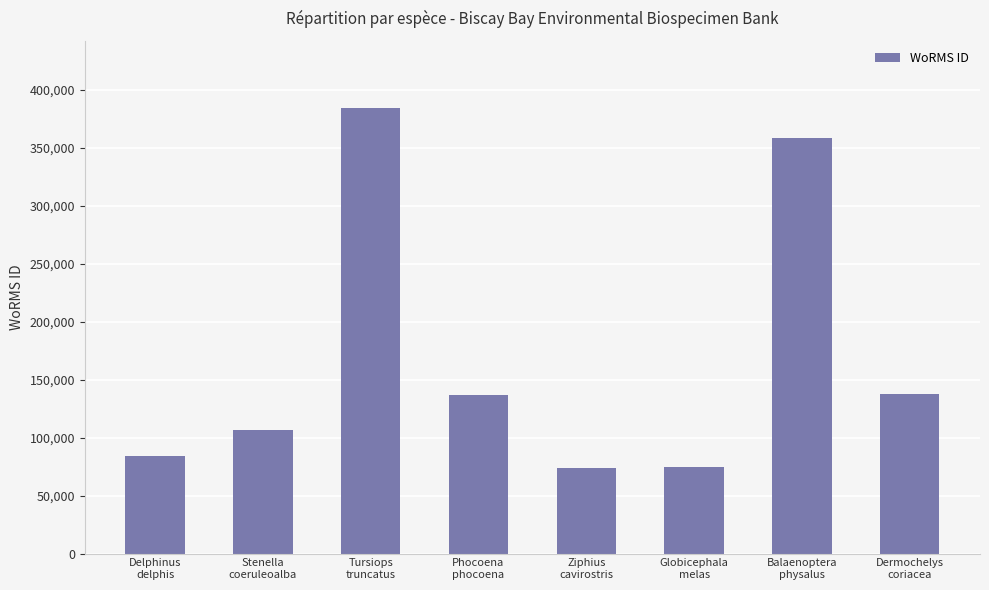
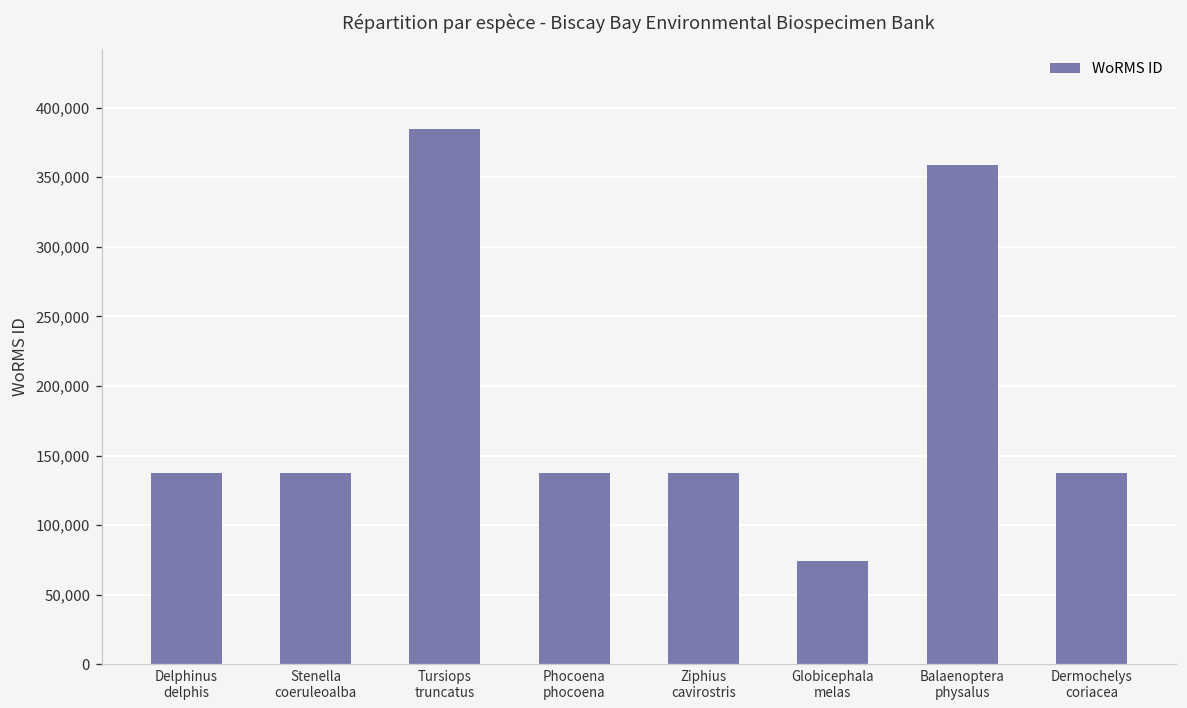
Delphinus delphis: 84,000 -> 137,000
Stenella coeruleoalba: 107,000 -> 137,000
Ziphius cavirostris: 74,000 -> 137,000
